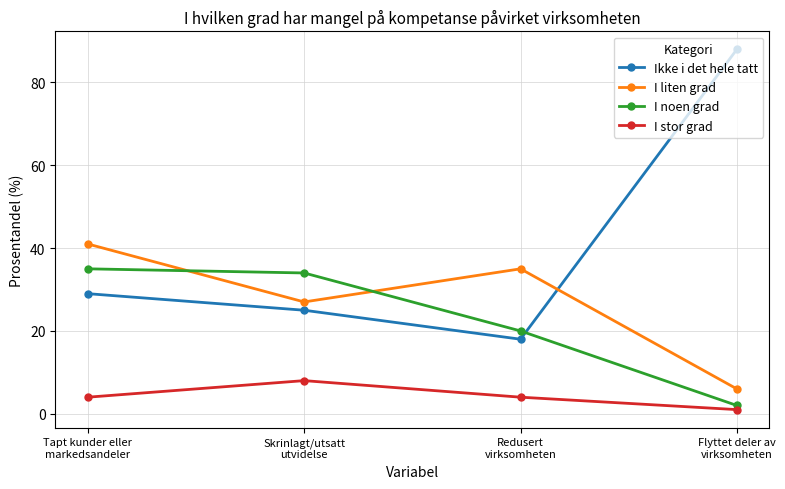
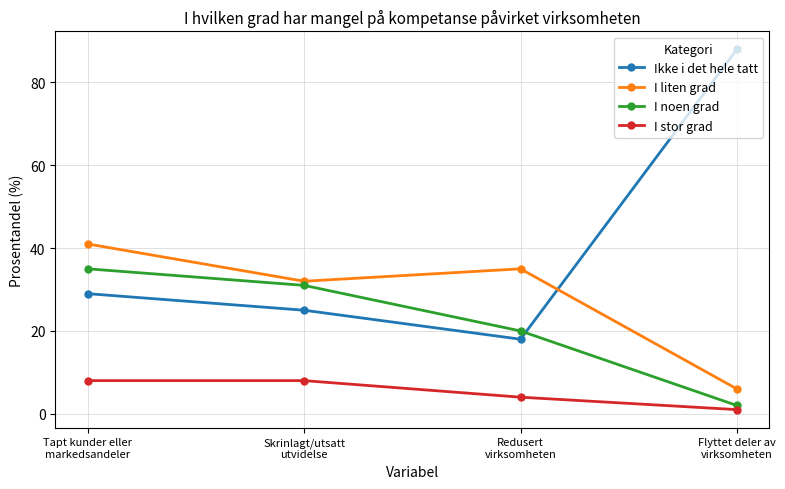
I stor grad, Tapt kunder eller markedsandeler: 4 -> 8
I liten grad, Skrinlagt/utsatt utvidelse: 27 -> 32
I noen grad, Skrinlagt/utsatt utvidelse: 34 -> 31
